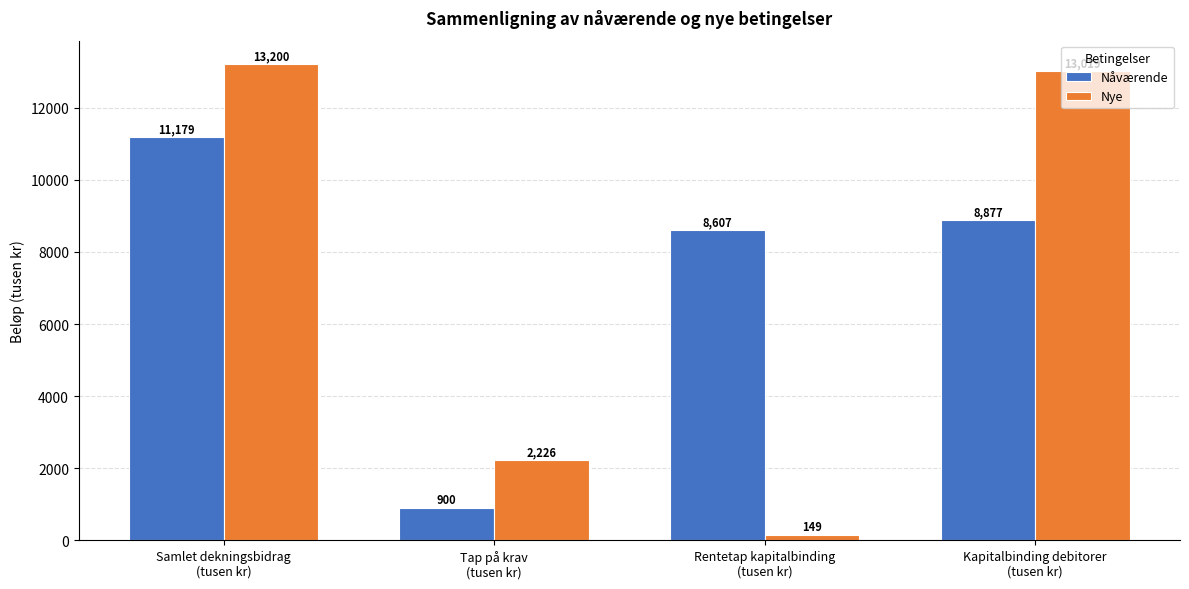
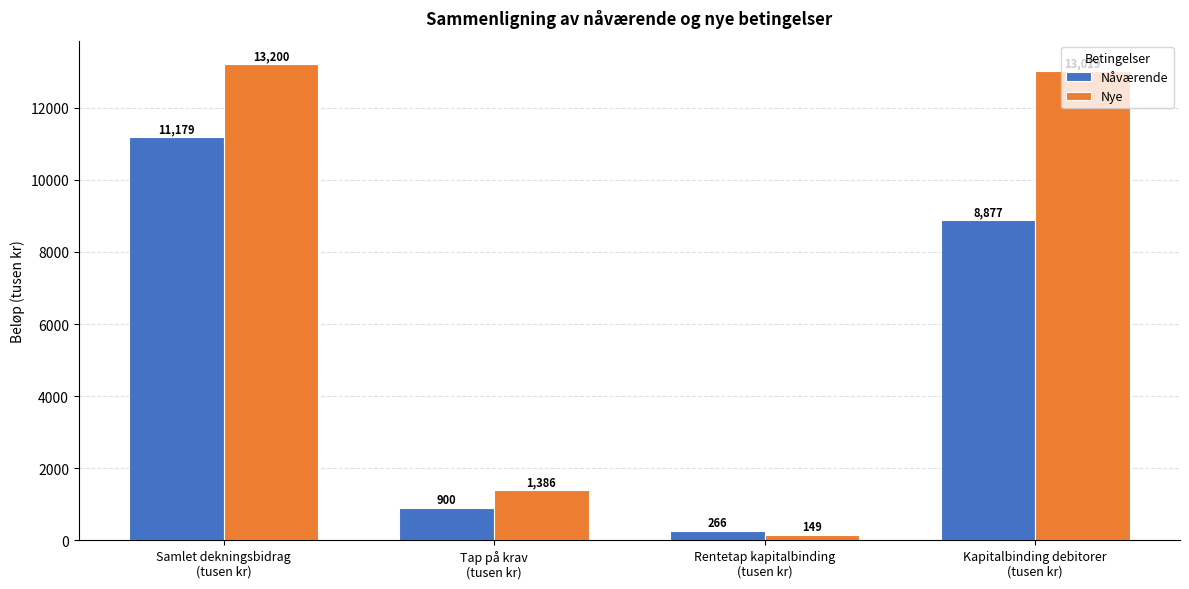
Nye, Tap på krav (tusen kr): 2,226 -> 1,386
Nåværende, Rentetap kapitalbinding (tusen kr): 8,607 -> 266
